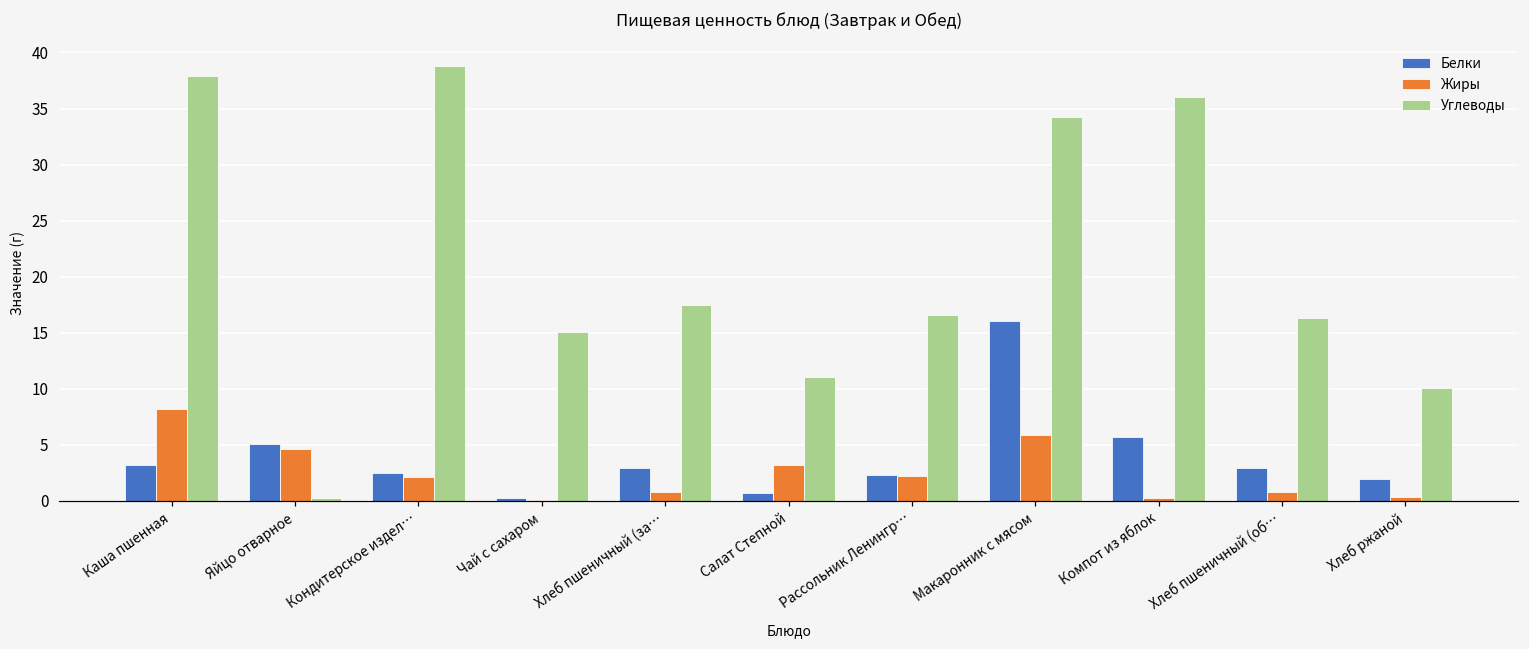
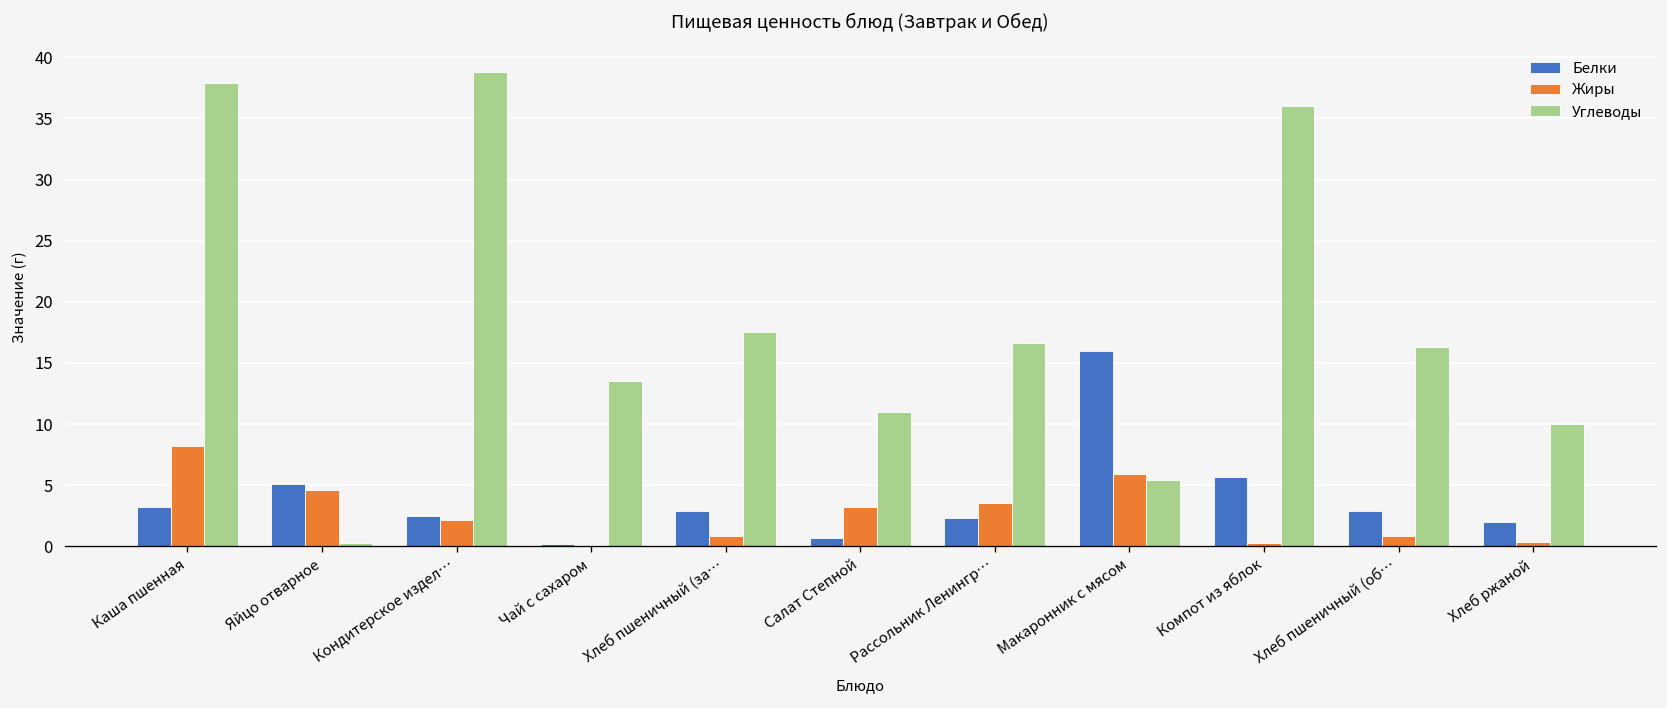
Углеводы, Чай с сахаром: 15.0 -> 13.5
Жиры, Рассольник Ленингр…: 2.2 -> 3.5
Углеводы, Макаронник с мясом: 34.2 -> 5.4
